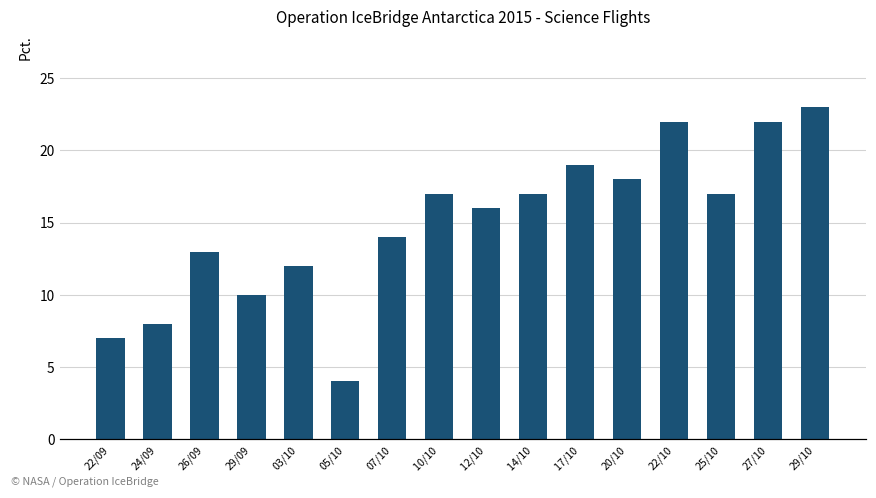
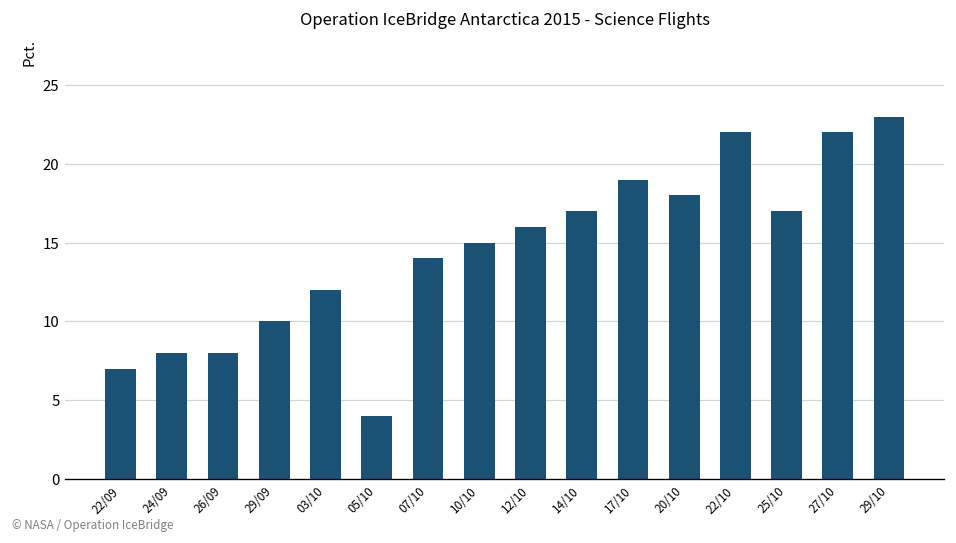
26/09: 13 -> 8
10/10: 17 -> 15
